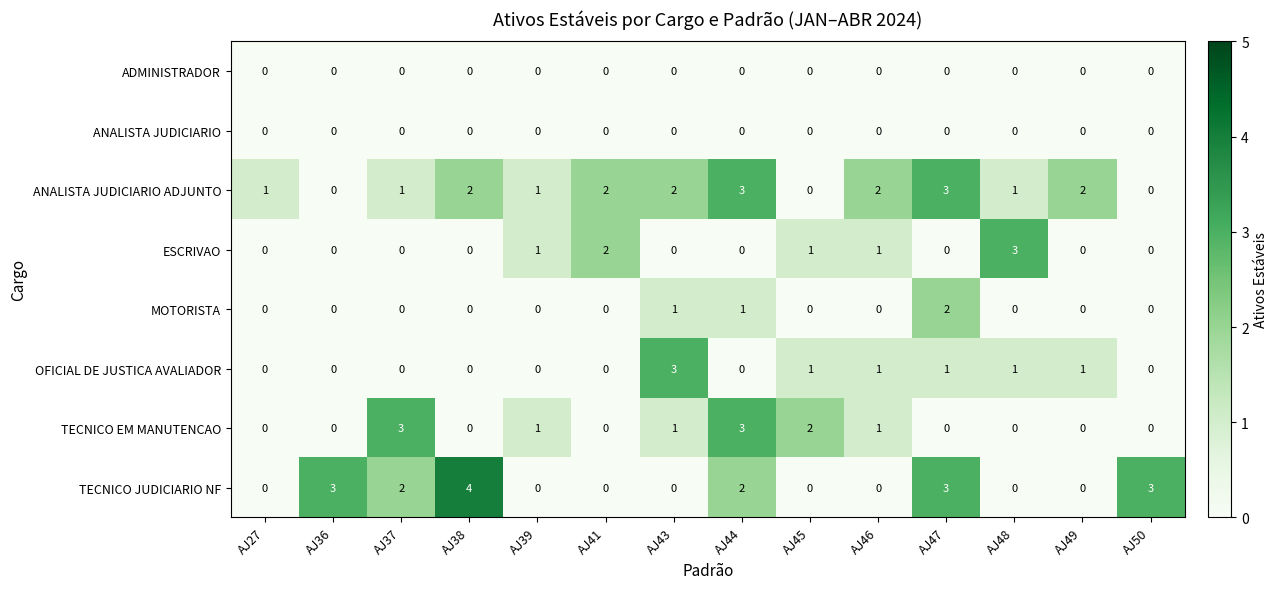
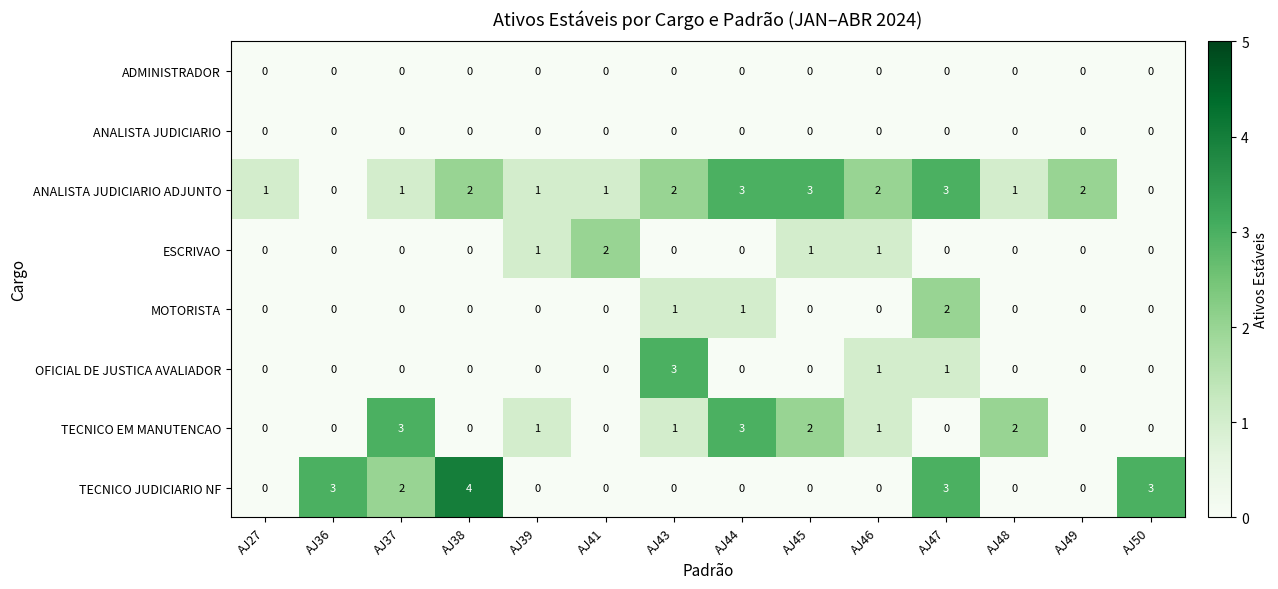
ANALISTA JUDICIARIO ADJUNTO, AJ41: 2 -> 1
ANALISTA JUDICIARIO ADJUNTO, AJ45: 0 -> 3
ESCRIVAO, AJ48: 3 -> 0
OFICIAL DE JUSTICA AVALIADOR, AJ45: 1 -> 0
OFICIAL DE JUSTICA AVALIADOR, AJ48: 1 -> 0
OFICIAL DE JUSTICA AVALIADOR, AJ49: 1 -> 0
TECNICO EM MANUTENCAO, AJ48: 0 -> 2
TECNICO JUDICIARIO NF, AJ44: 2 -> 0
